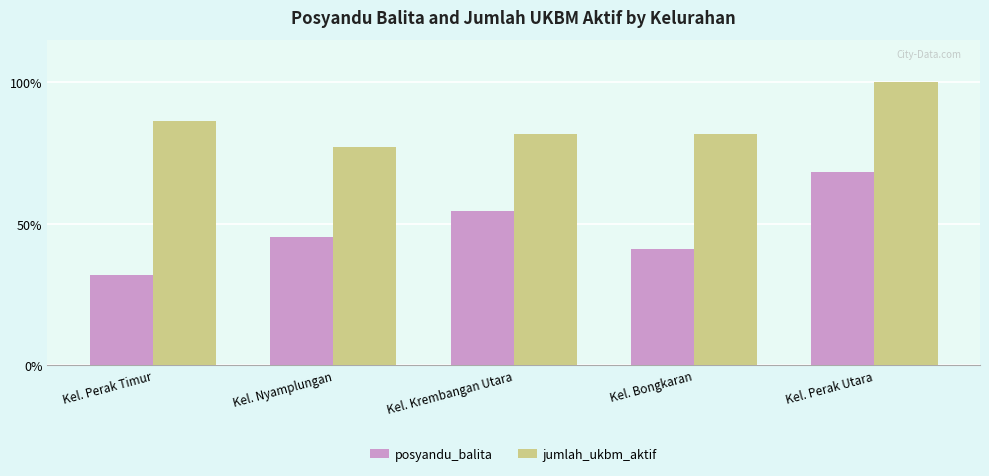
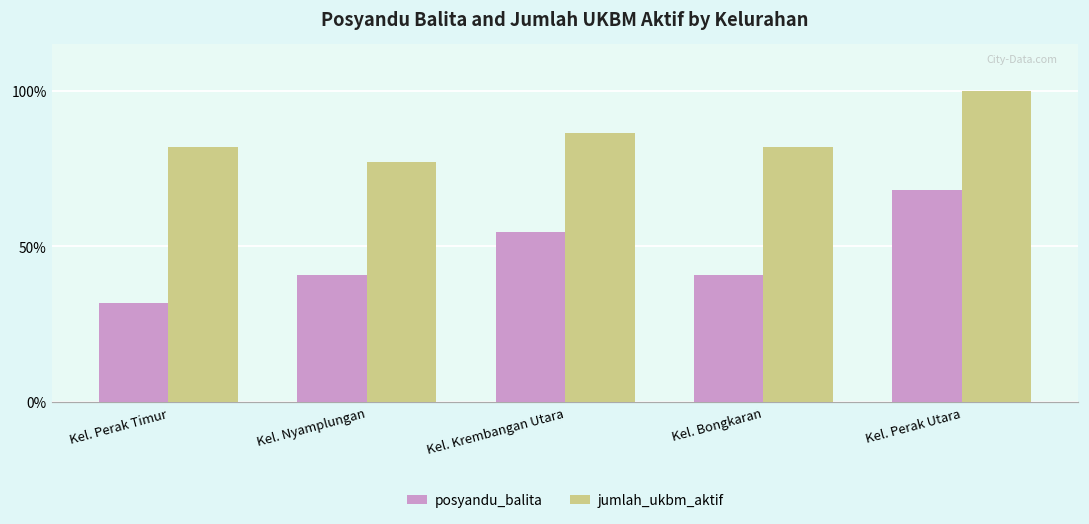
jumlah_ukbm_aktif, Kel. Perak Timur: 86% -> 82%
posyandu_balita, Kel. Nyamplungan: 45% -> 41%
jumlah_ukbm_aktif, Kel. Krembangan Utara: 82% -> 86%
